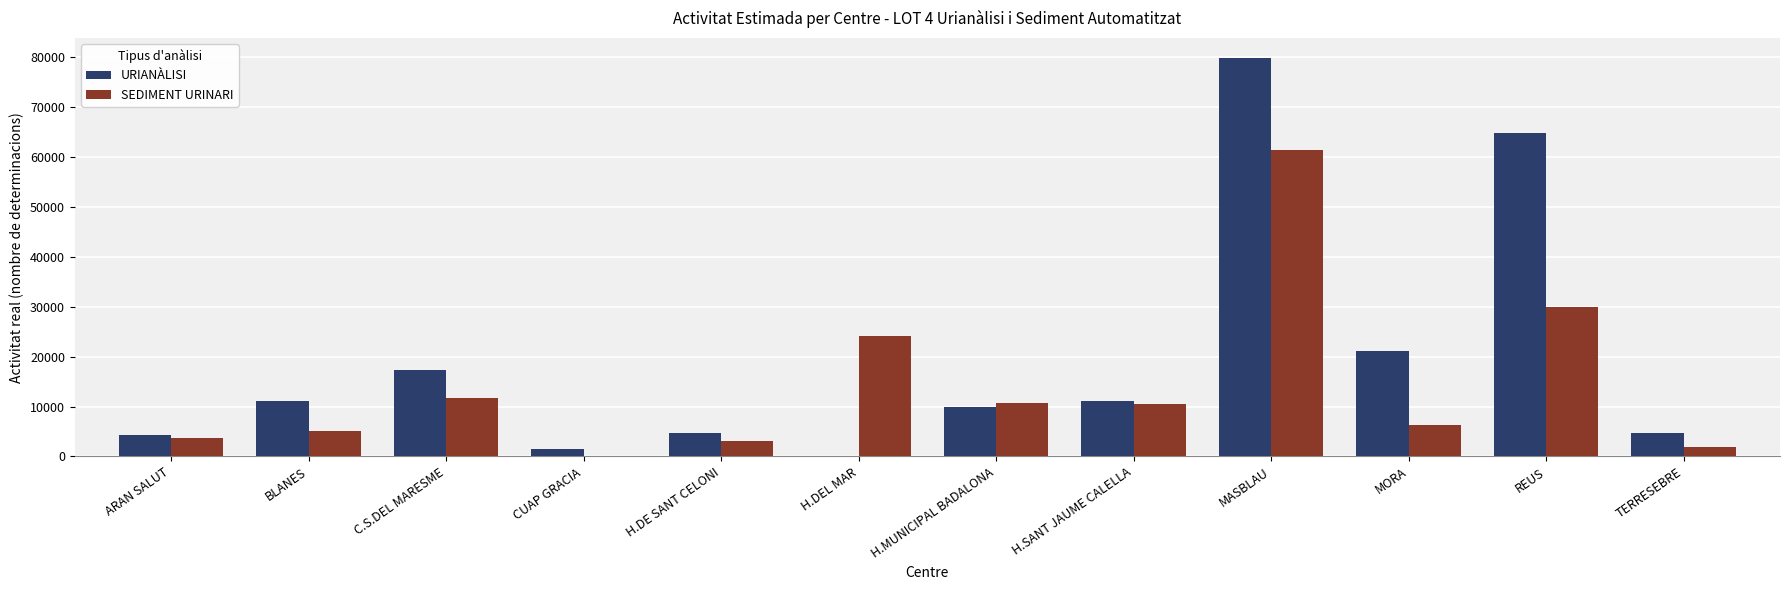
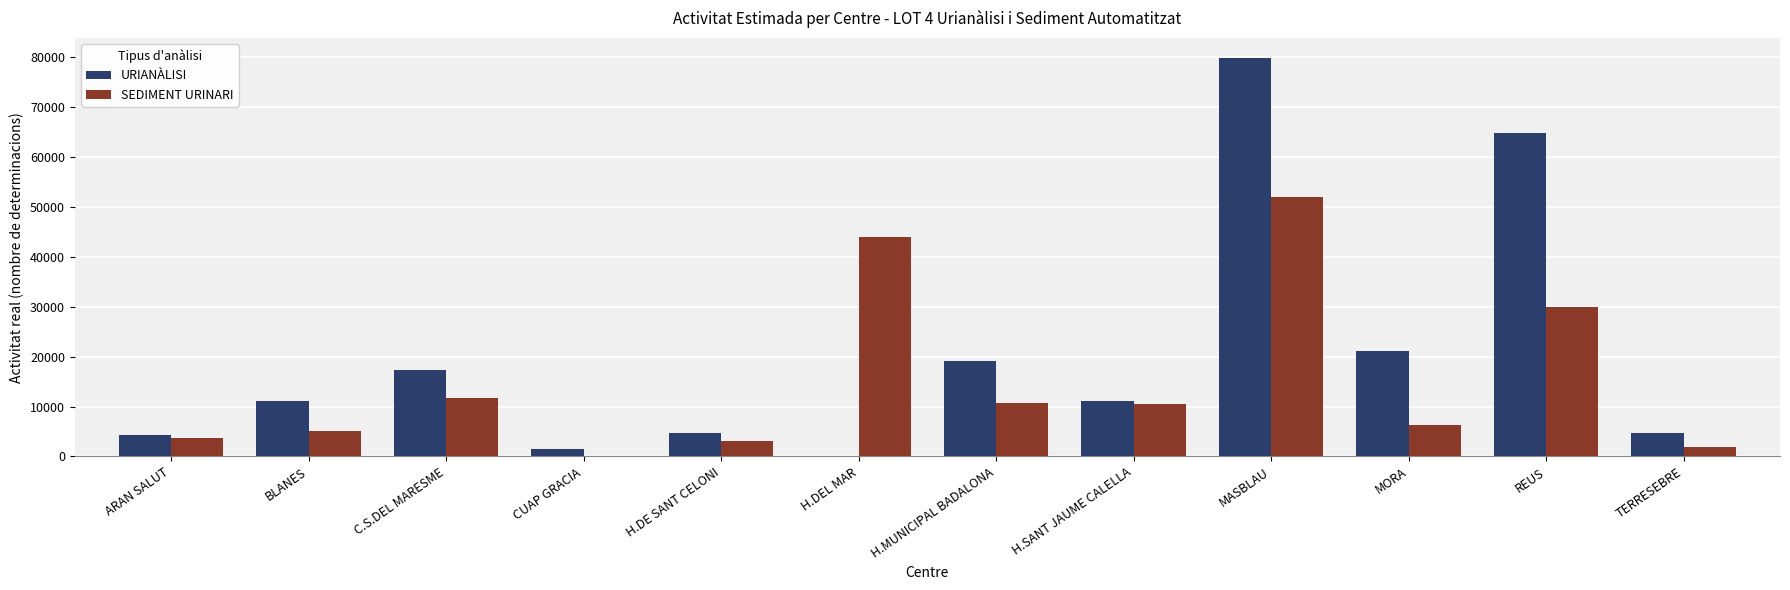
SEDIMENT URINARI, H.DEL MAR: 24000 -> 44000
URIANÀLISI, H.MUNICIPAL BADALONA: 10000 -> 19000
SEDIMENT URINARI, MASBLAU: 61000 -> 52000
